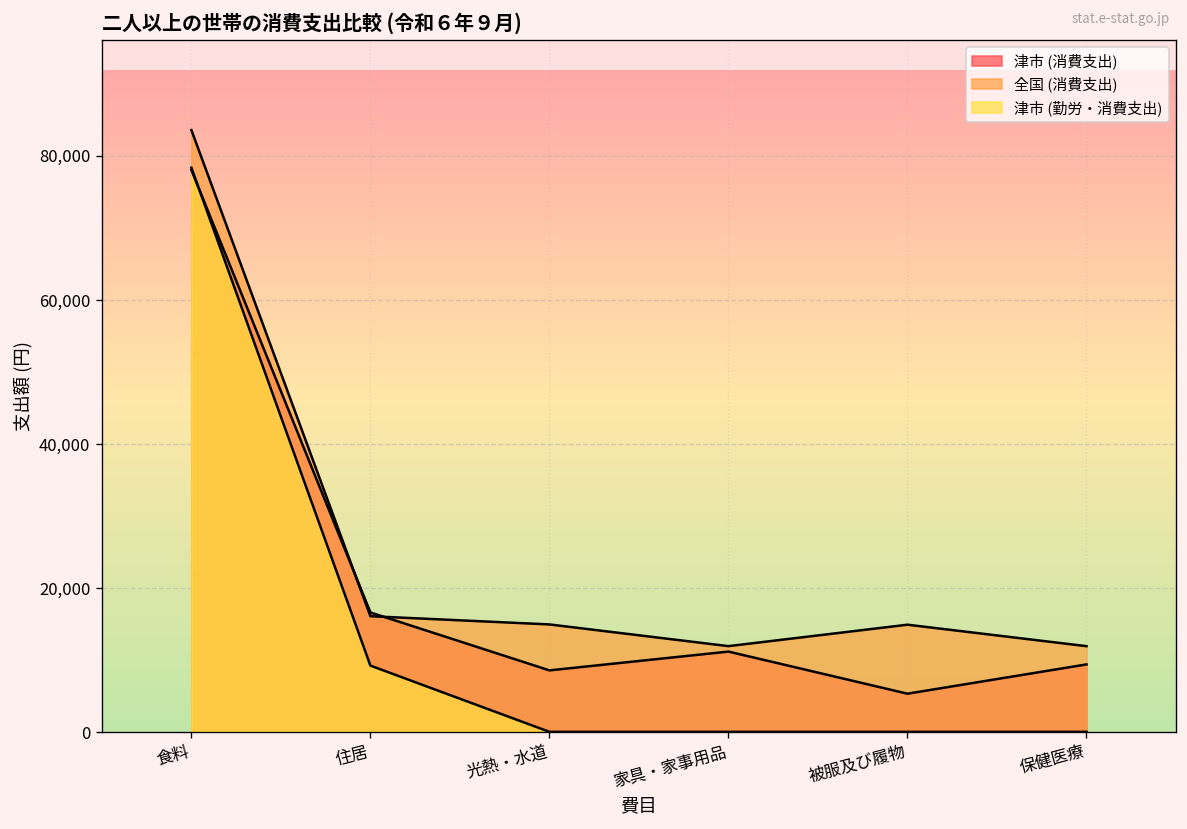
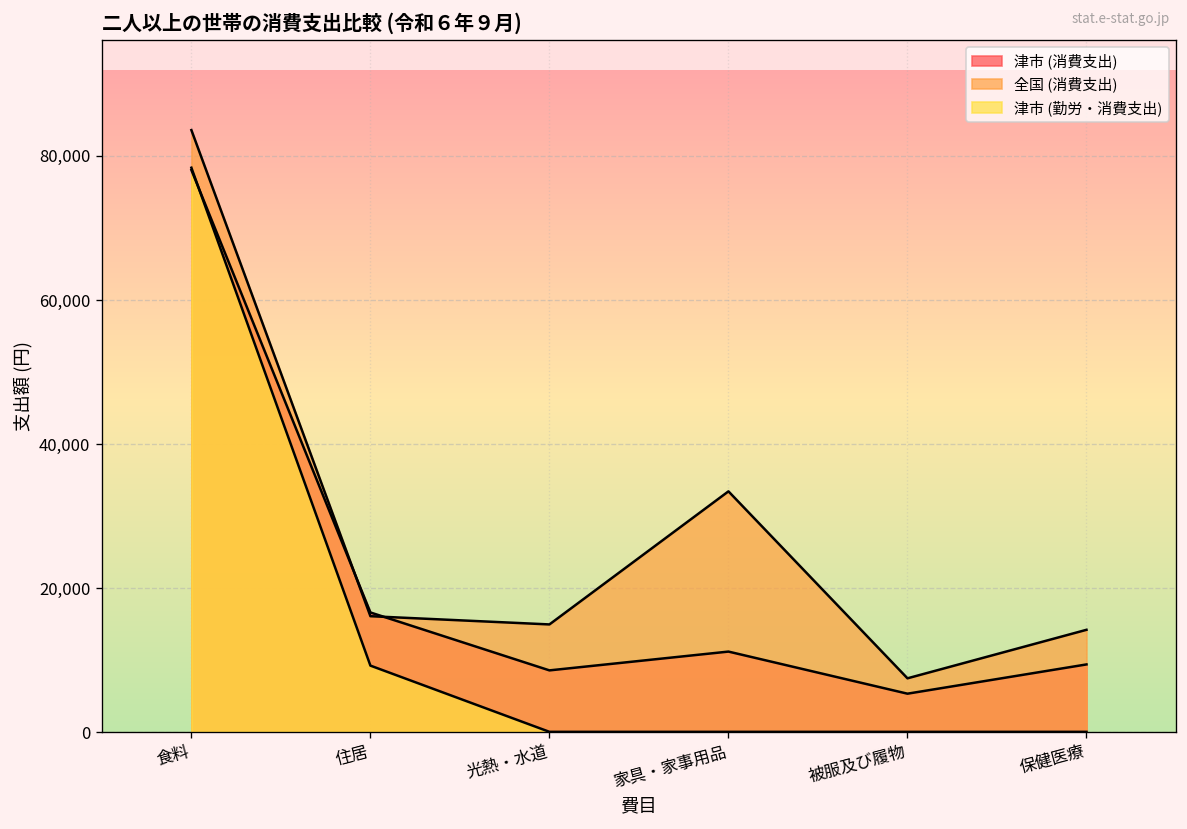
全国 (消費支出), 家具・家事用品: 12,000 -> 33,000
全国 (消費支出), 被服及び履物: 15,000 -> 7,000
全国 (消費支出), 保健医療: 12,000 -> 14,000
